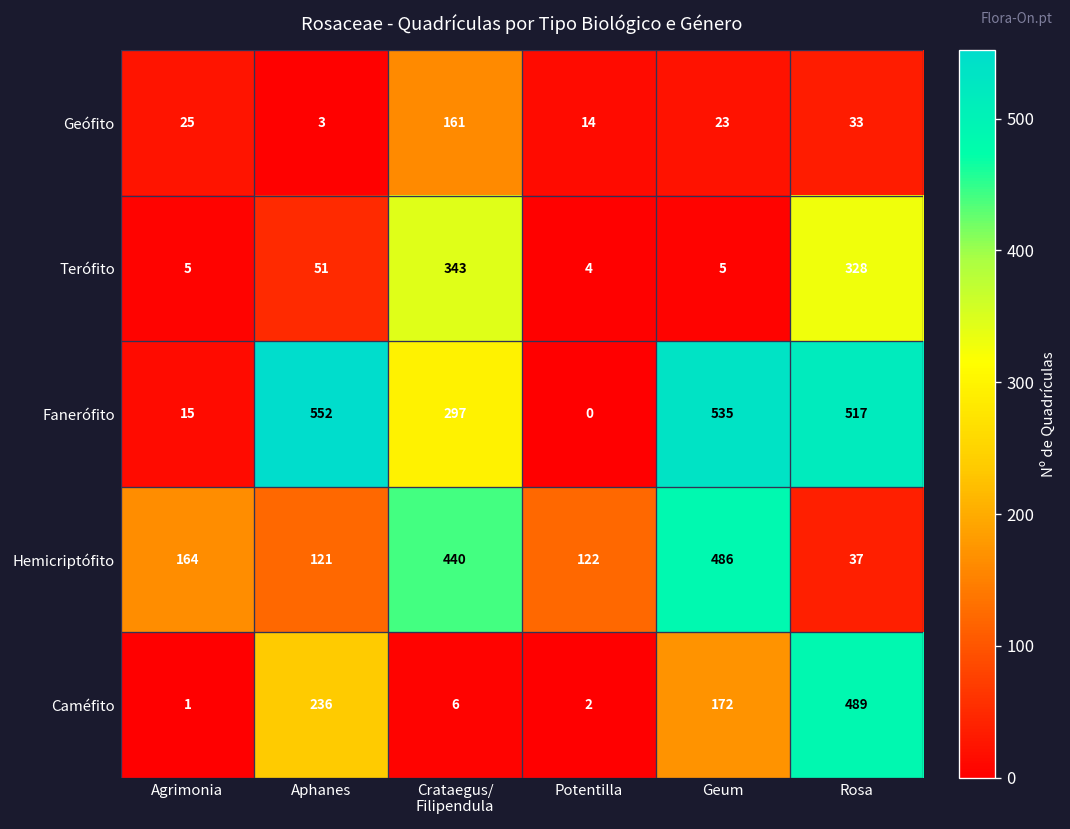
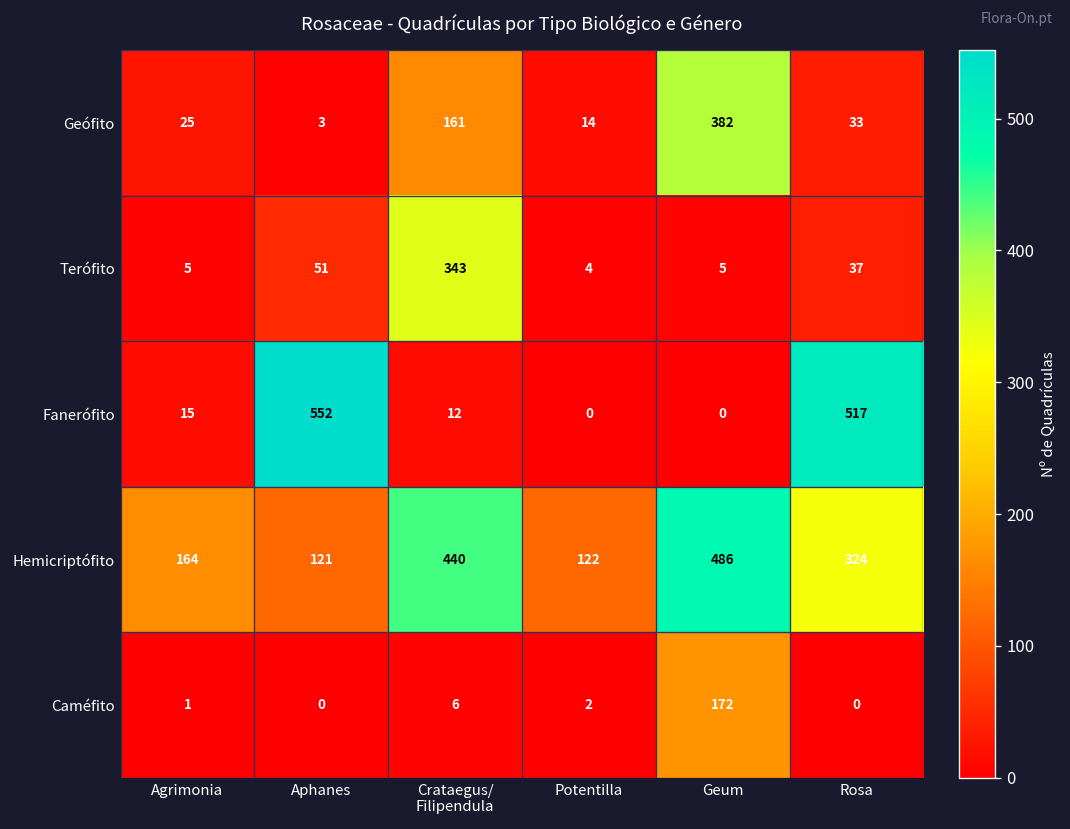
Geófito, Geum: 23 -> 382
Terófito, Rosa: 328 -> 37
Fanerófito, Crataegus/ Filipendula: 297 -> 12
Fanerófito, Geum: 535 -> 0
Hemicriptófito, Rosa: 37 -> 324
Caméfito, Aphanes: 236 -> 0
Caméfito, Rosa: 489 -> 0
